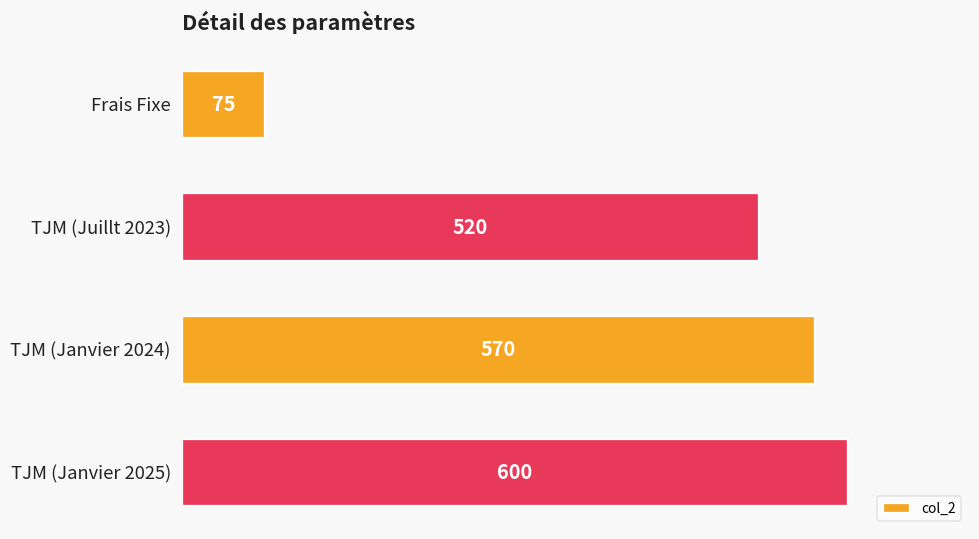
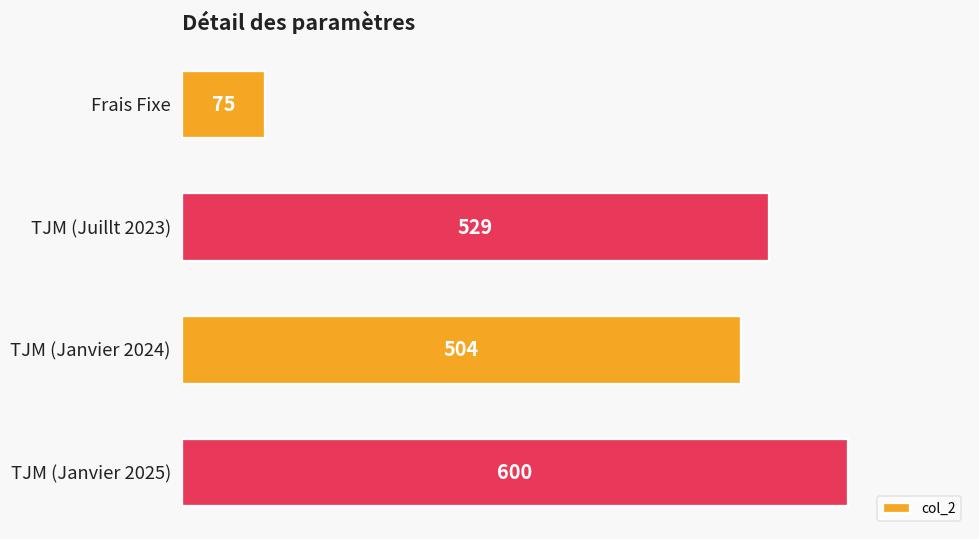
TJM (Juillt 2023): 520 -> 529
TJM (Janvier 2024): 570 -> 504
